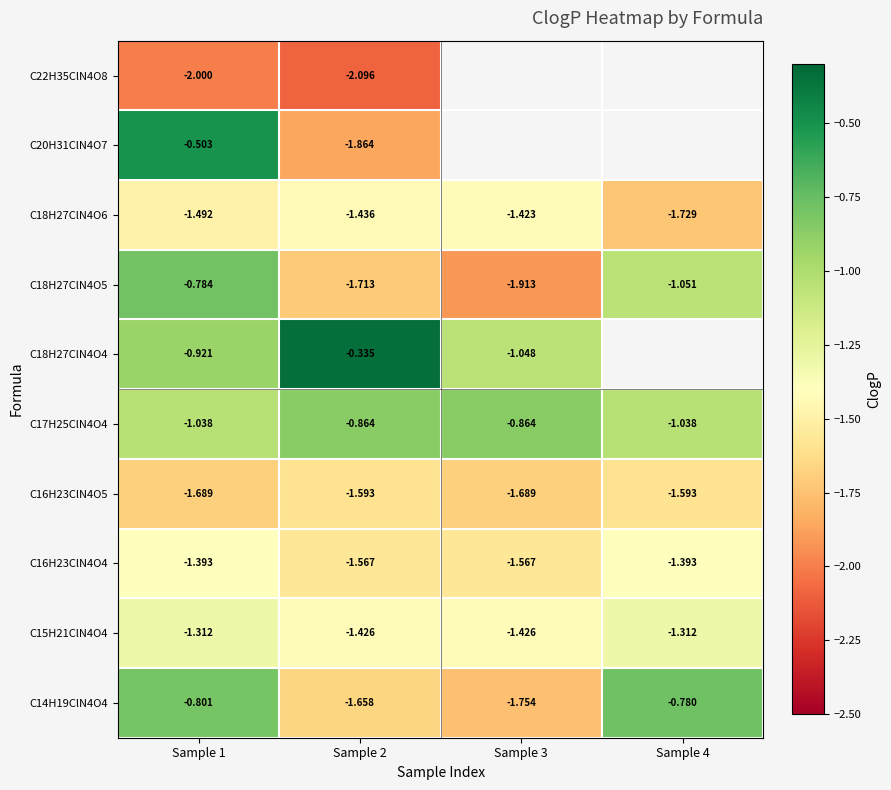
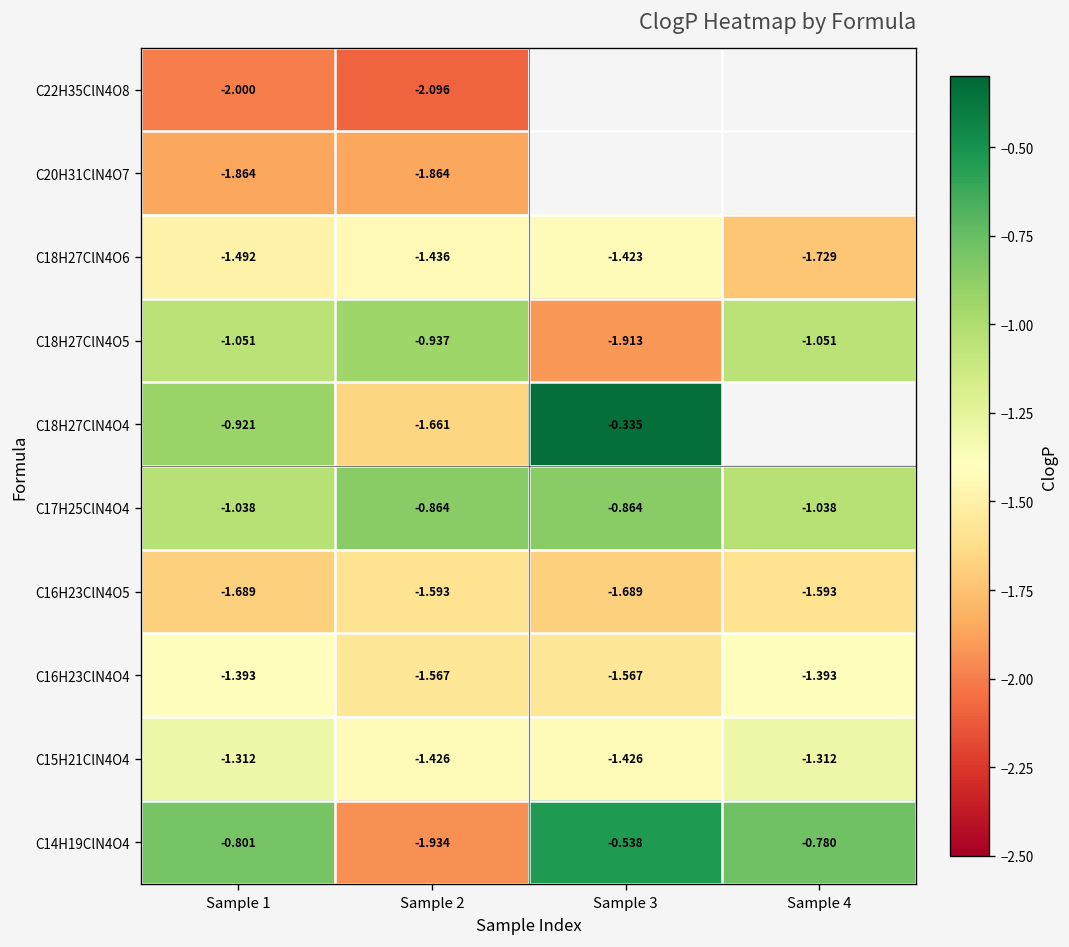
C20H31ClN4O7, Sample 1: -0.503 -> -1.864
C18H27ClN4O5, Sample 1: -0.784 -> -1.051
C18H27ClN4O5, Sample 2: -1.713 -> -0.937
C18H27ClN4O4, Sample 2: -0.335 -> -1.661
C18H27ClN4O4, Sample 3: -1.048 -> -0.335
C14H19ClN4O4, Sample 2: -1.658 -> -1.934
C14H19ClN4O4, Sample 3: -1.754 -> -0.538
